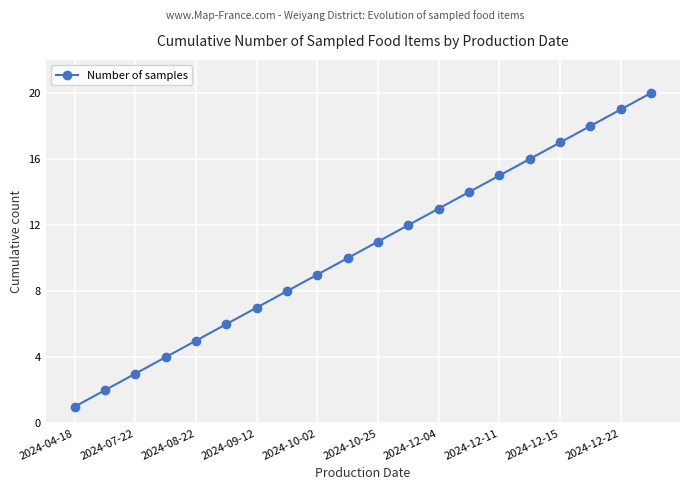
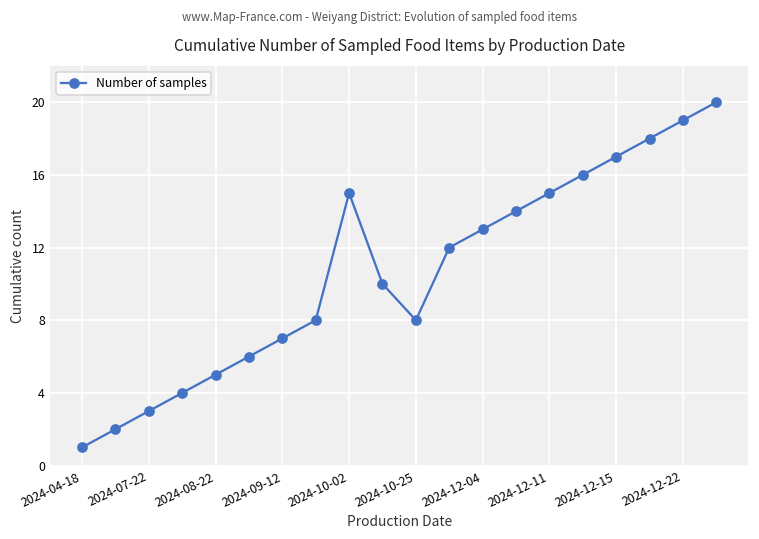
2024-10-02: 9 -> 15
2024-10-25: 11 -> 8
